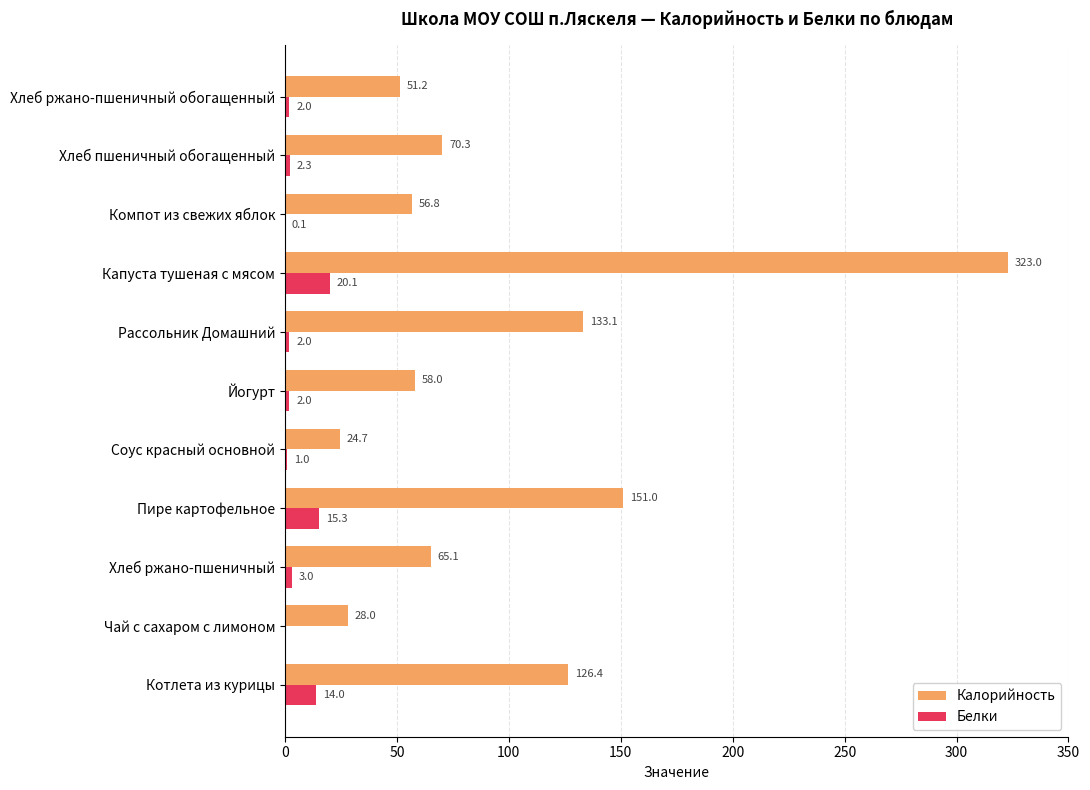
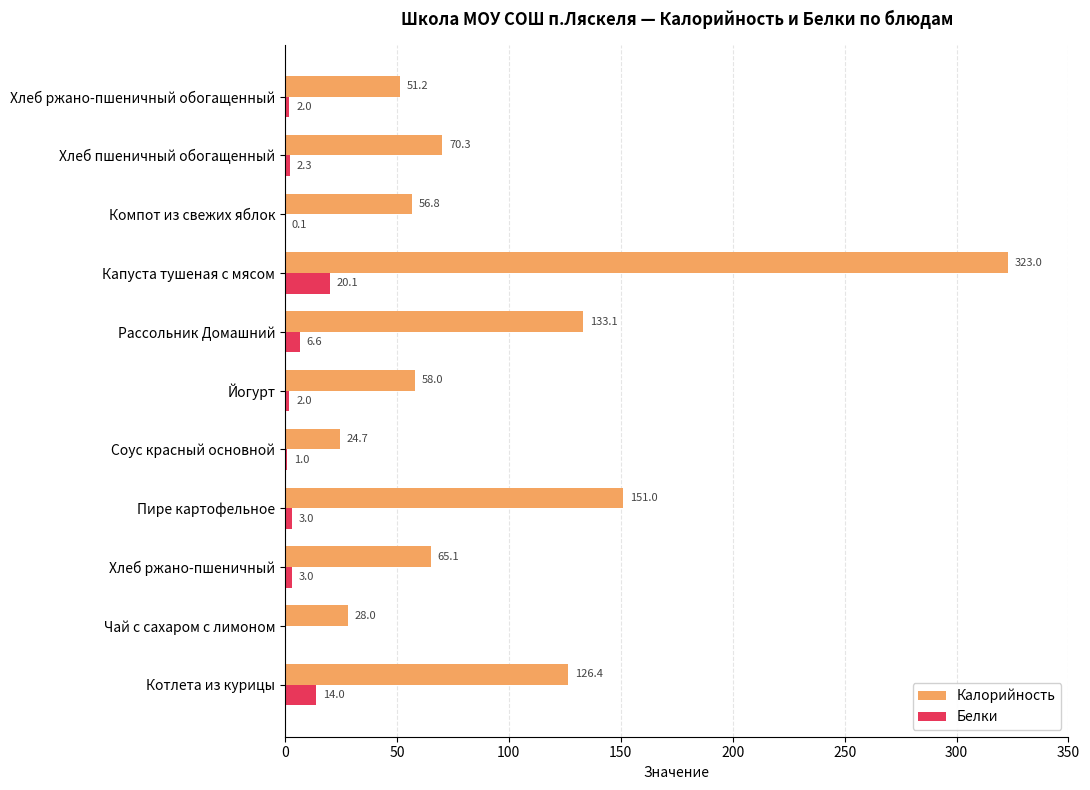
Белки, Рассольник Домашний: 2.0 -> 6.6
Белки, Пире картофельное: 15.3 -> 3.0
